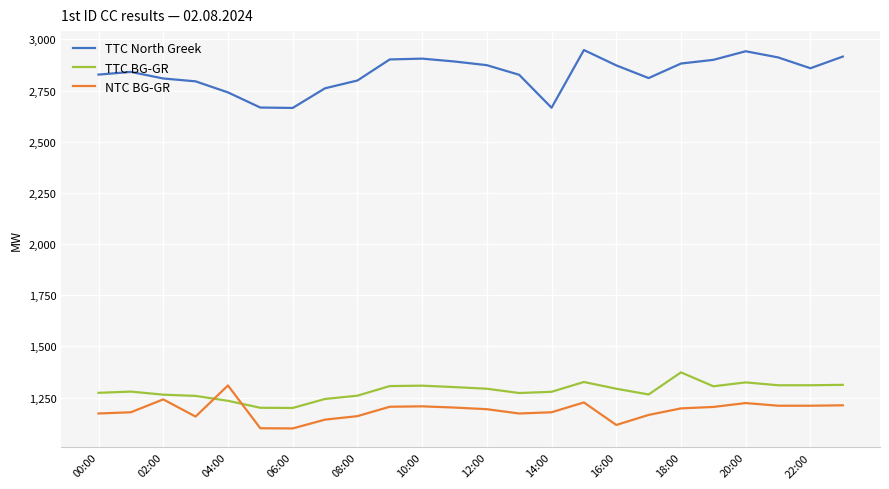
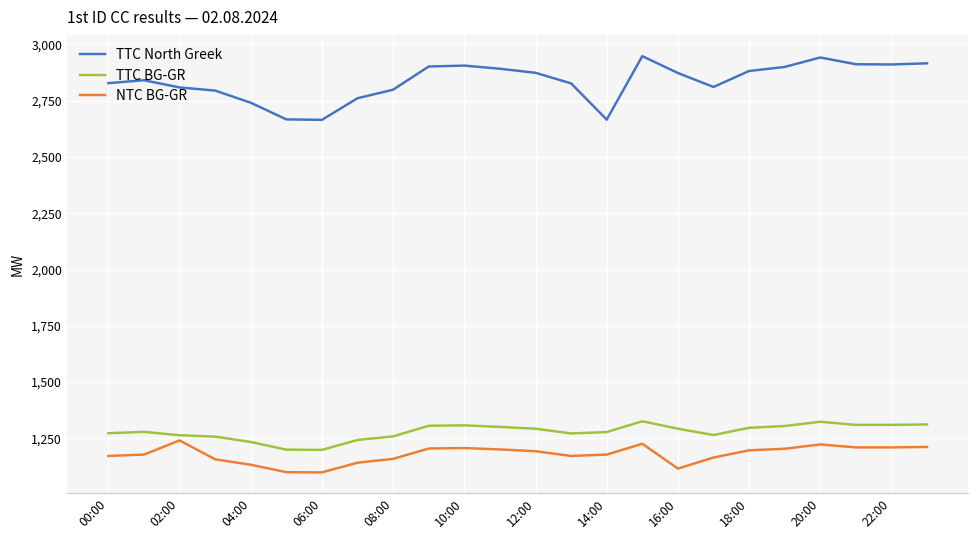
NTC BG-GR, 04:00: 1,310 -> 1,130
TTC BG-GR, 18:00: 1,370 -> 1,300
TTC North Greek, 22:00: 2,860 -> 2,910
